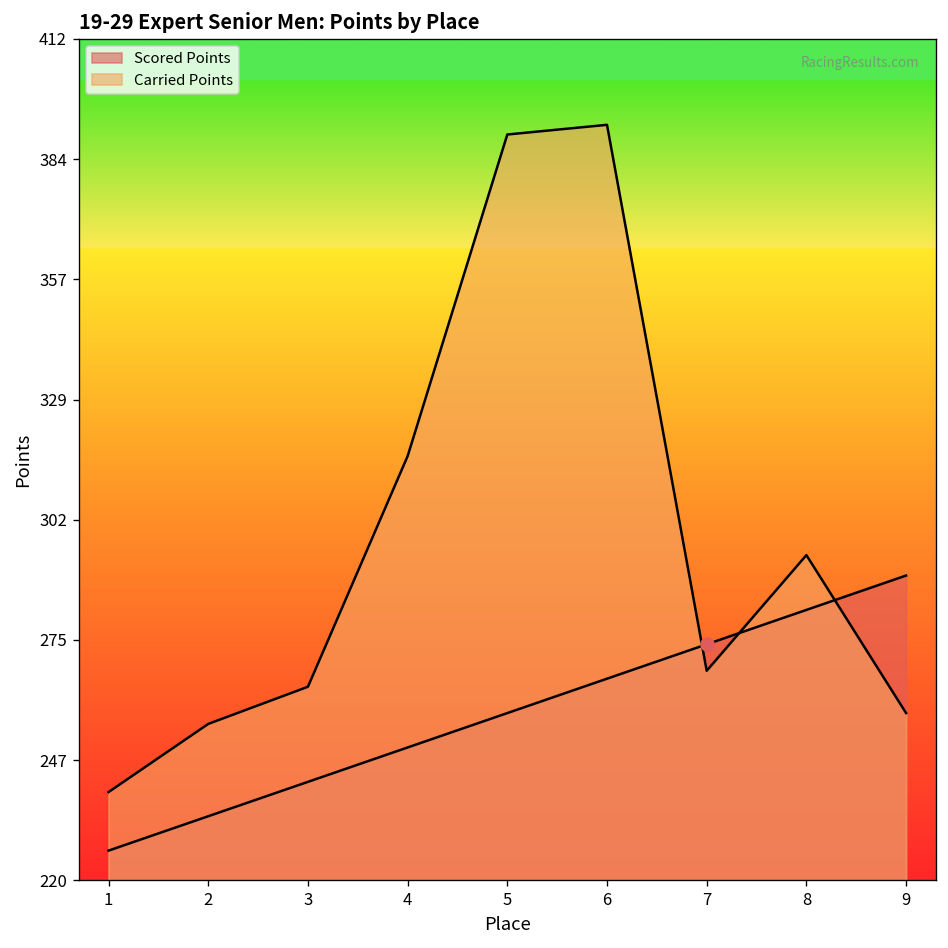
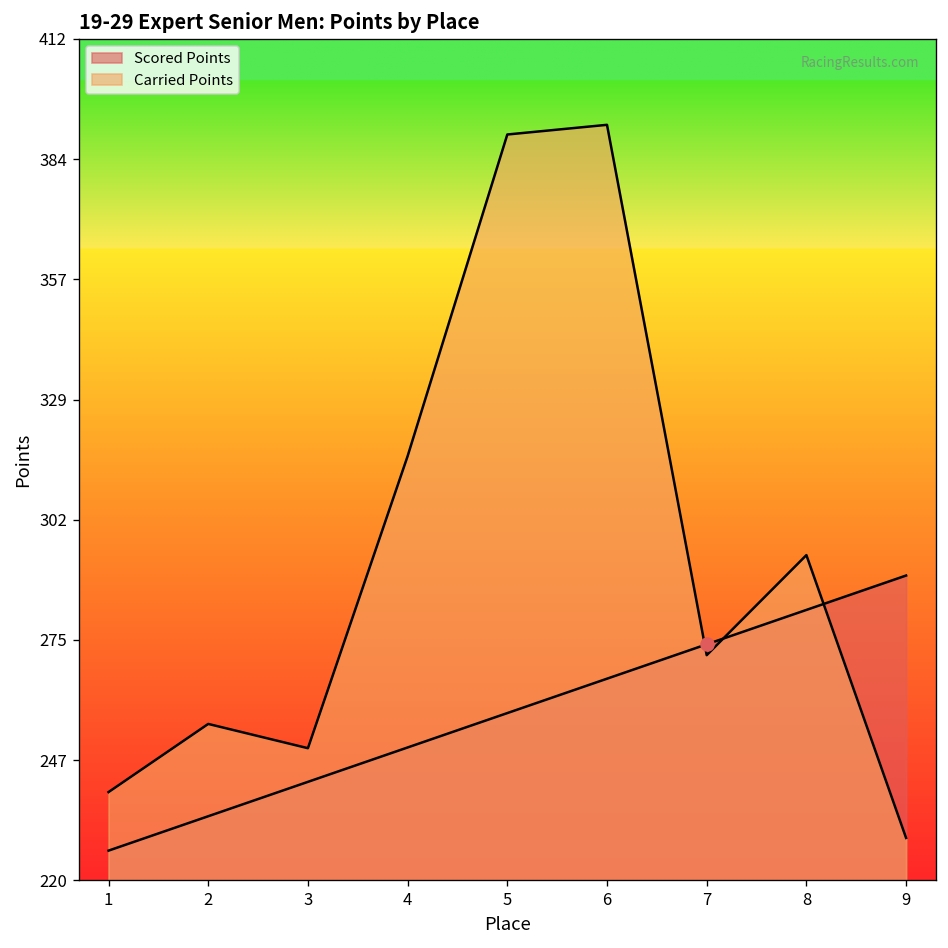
Carried Points, 3: 264 -> 250
Carried Points, 7: 268 -> 271
Carried Points, 9: 258 -> 230
